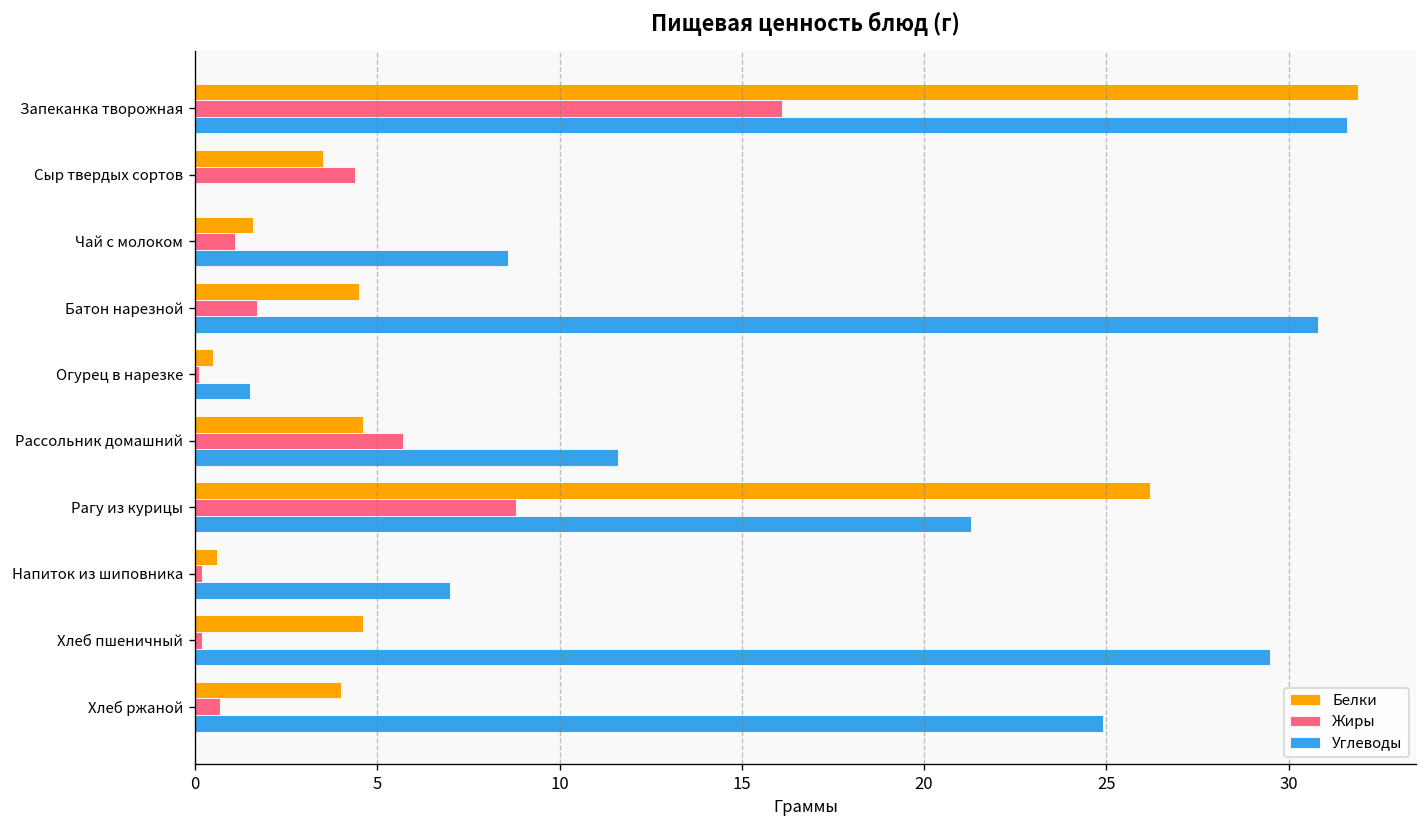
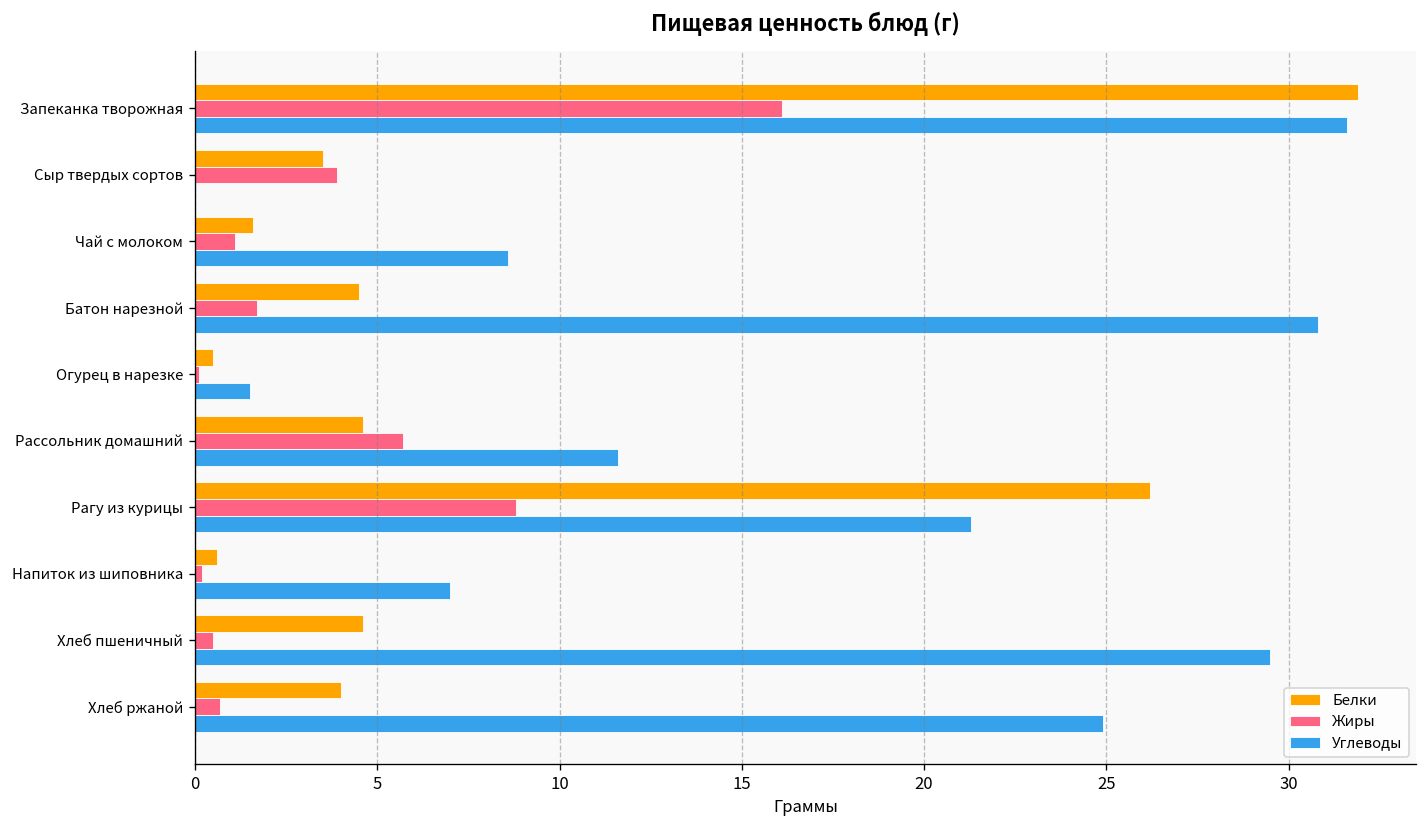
Жиры, Сыр твердых сортов: 4.4 -> 3.9
Жиры, Хлеб пшеничный: 0.2 -> 0.5
